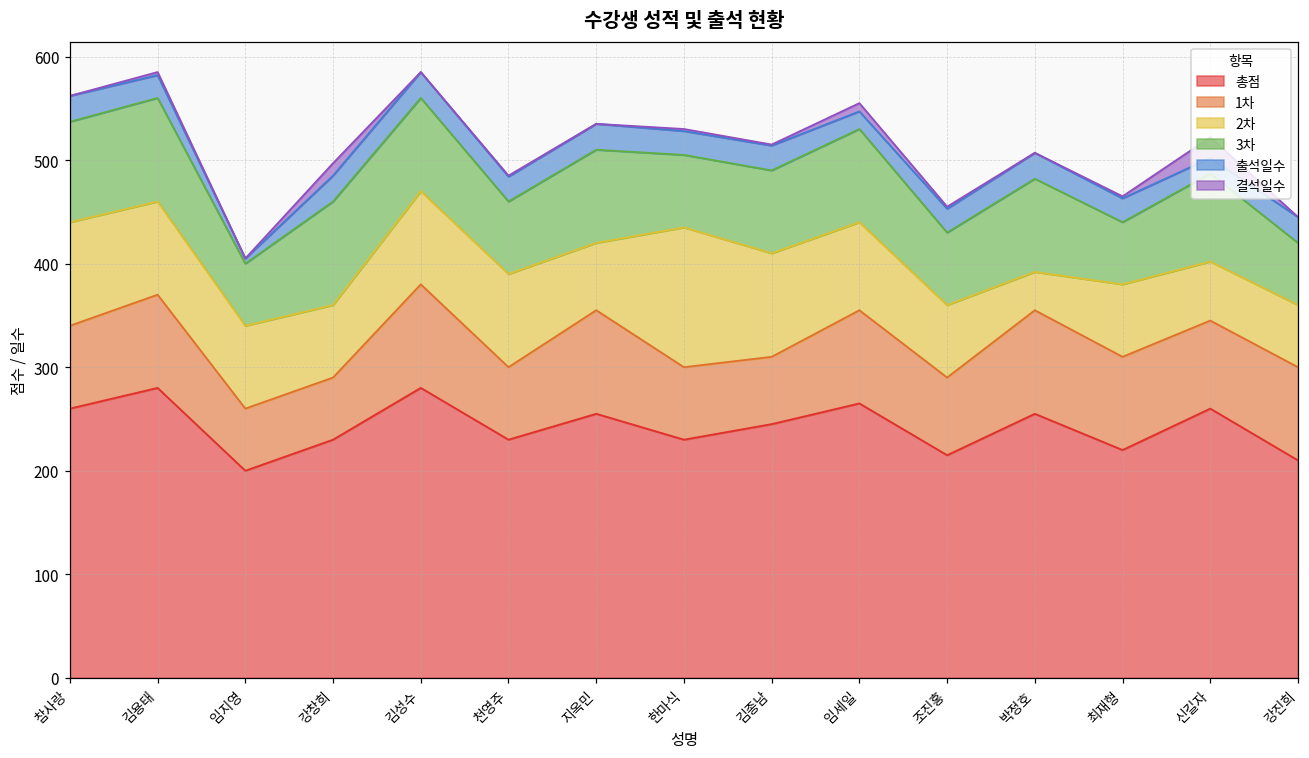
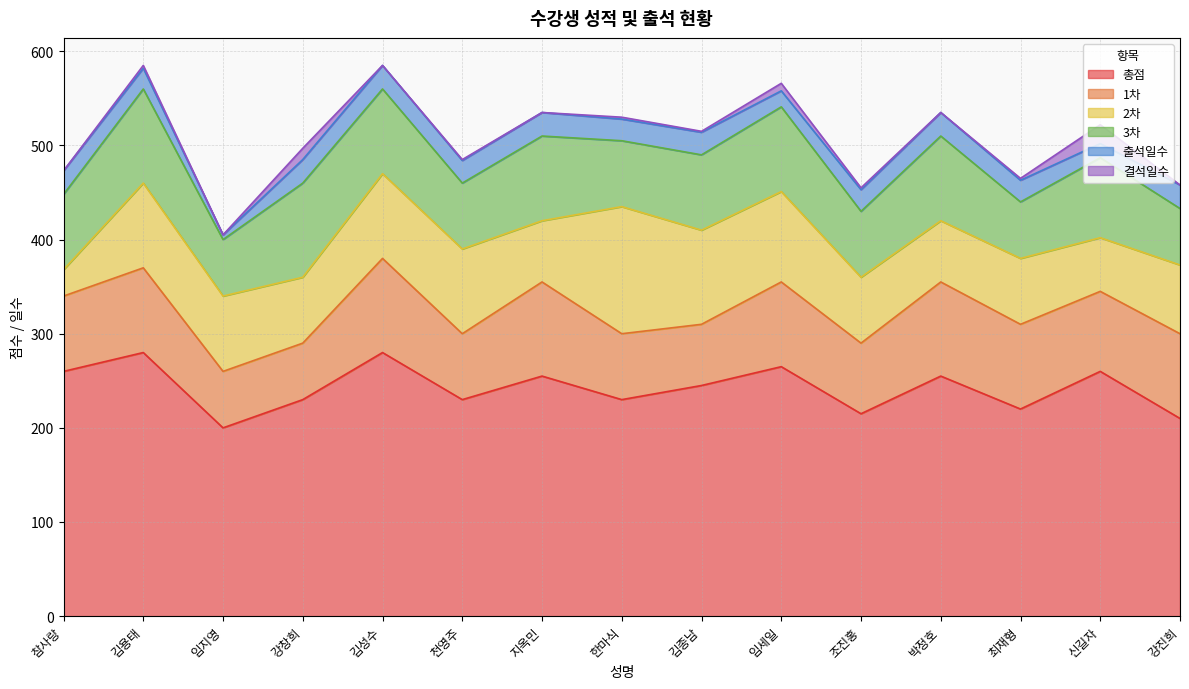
2차, 참사랑: 100 -> 30
3차, 참사랑: 100 -> 80
2차, 임세일: 90 -> 100
2차, 박정호: 40 -> 70
2차, 강진희: 60 -> 70
